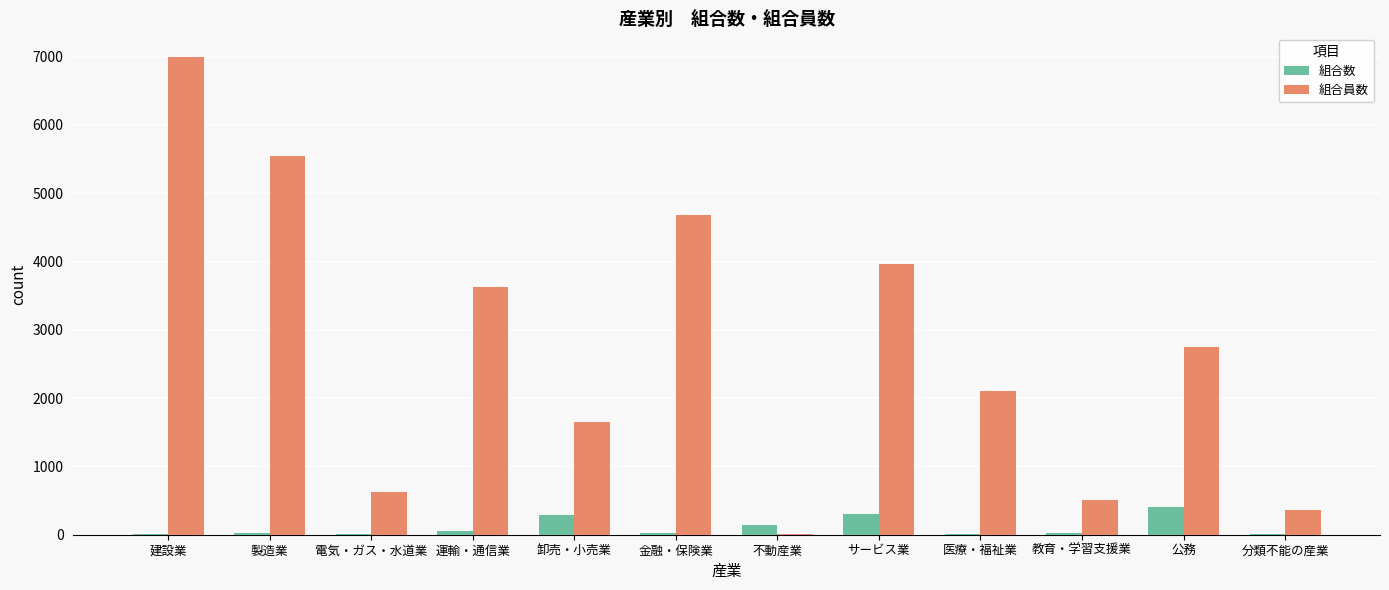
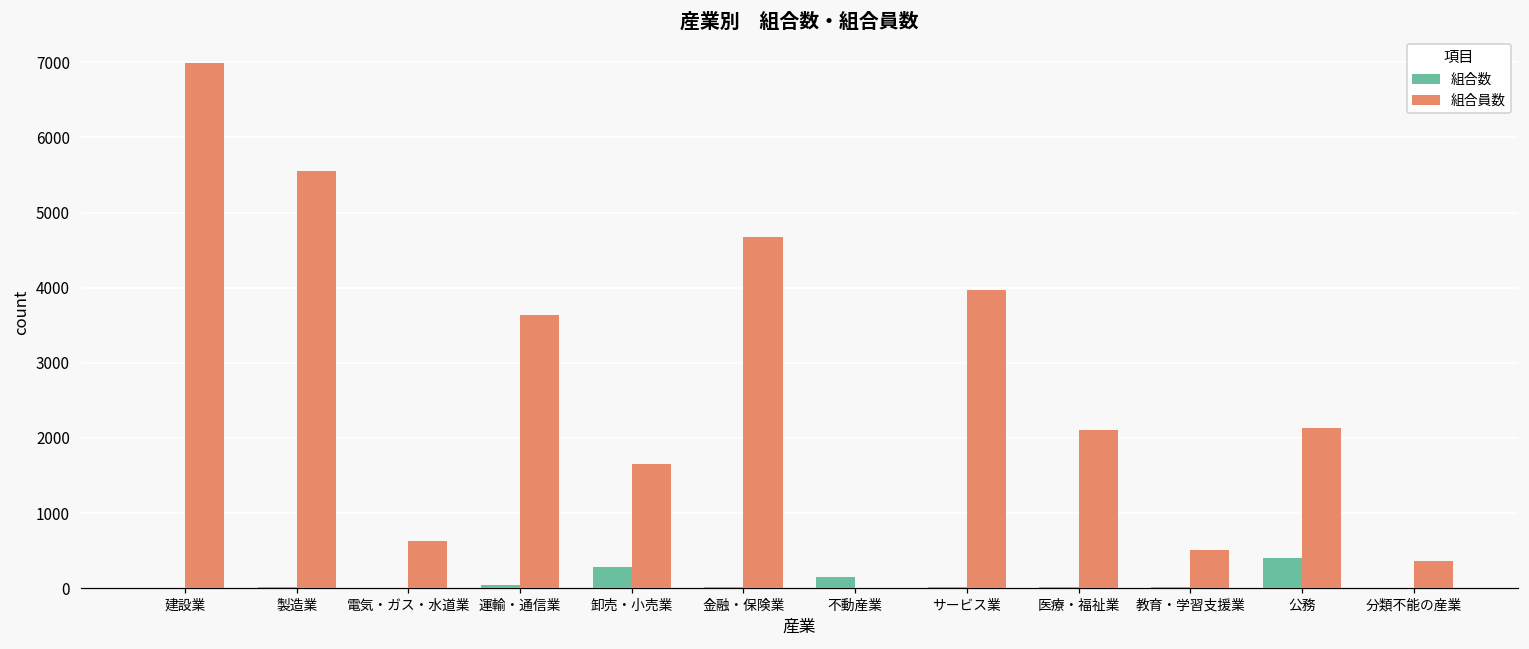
組合数, サービス業: 300 -> 0
組合員数, 公務: 2700 -> 2100
